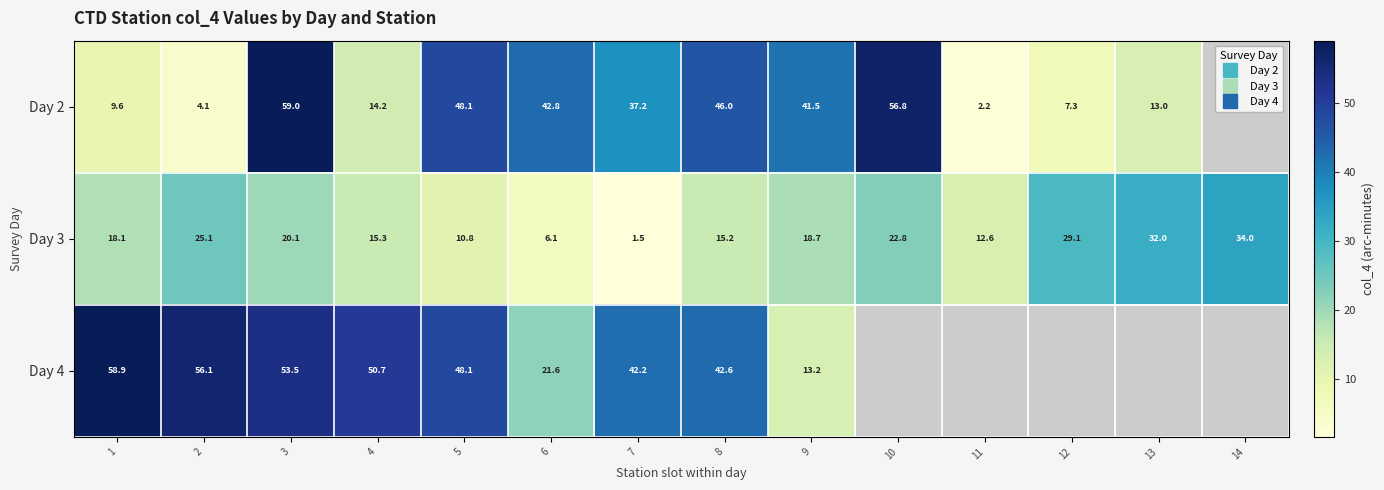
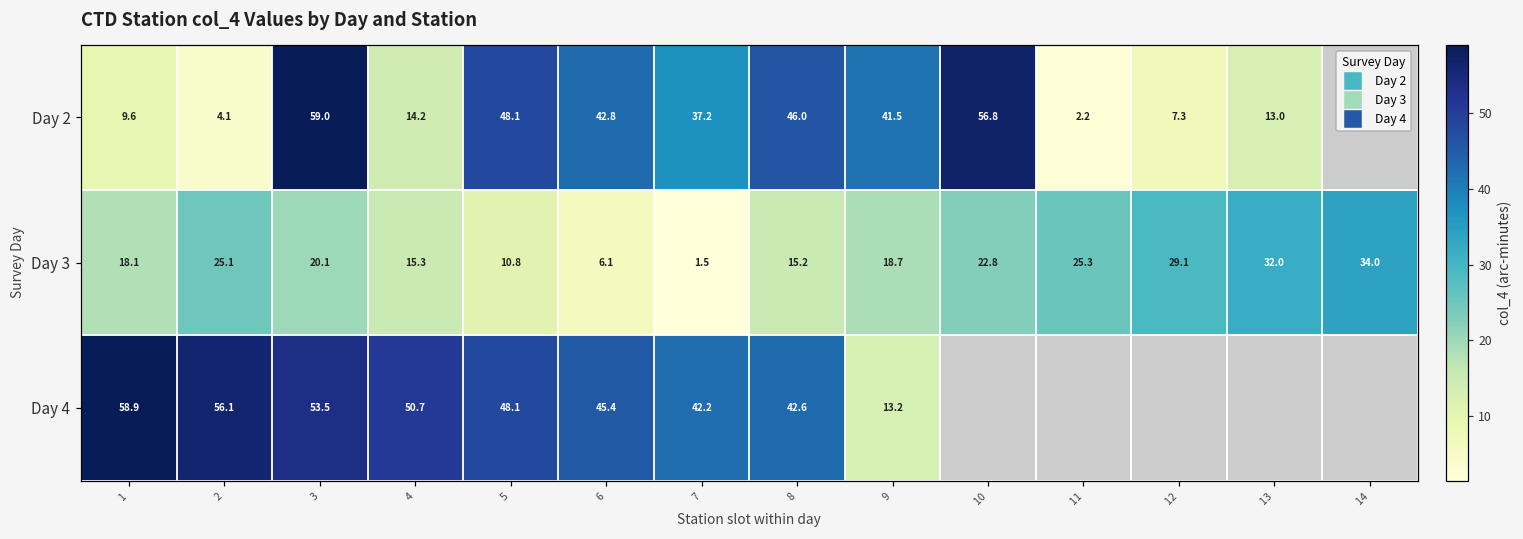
Day 3, 11: 12.6 -> 25.3
Day 4, 6: 21.6 -> 45.4
